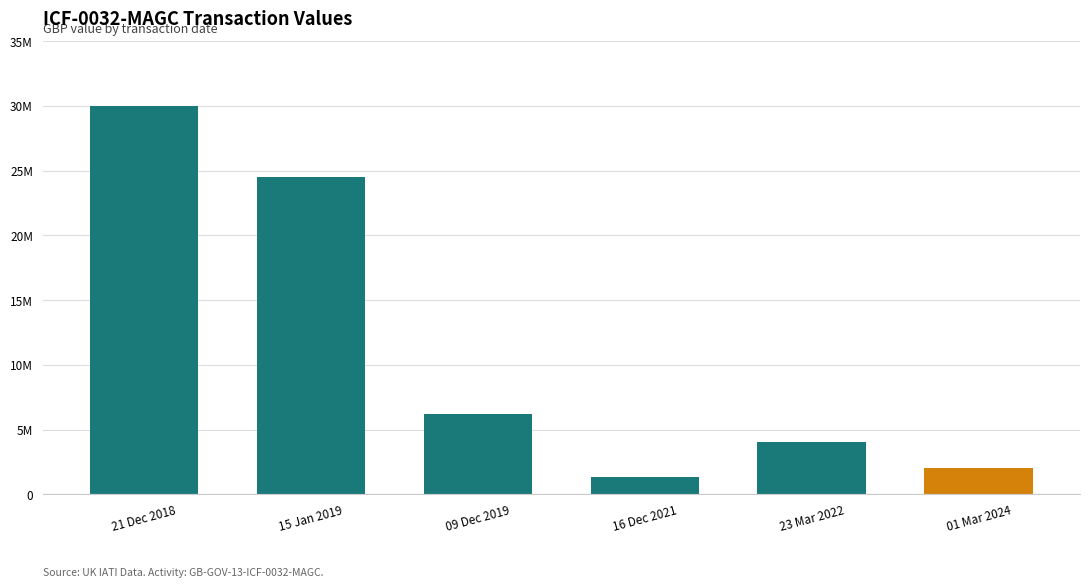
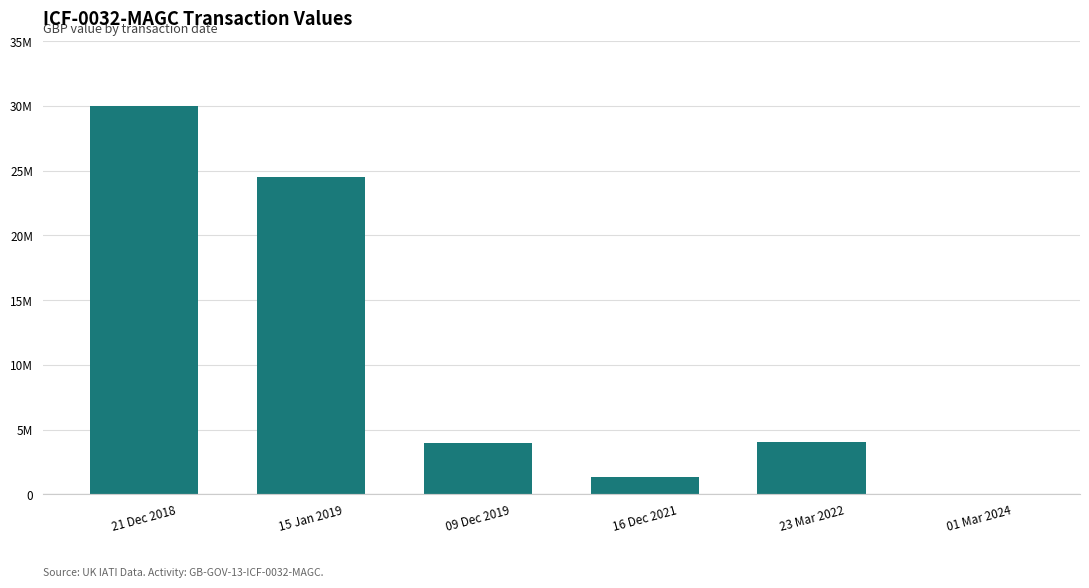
09 Dec 2019: 6200000 -> 4000000
01 Mar 2024: 2100000 -> 100000
